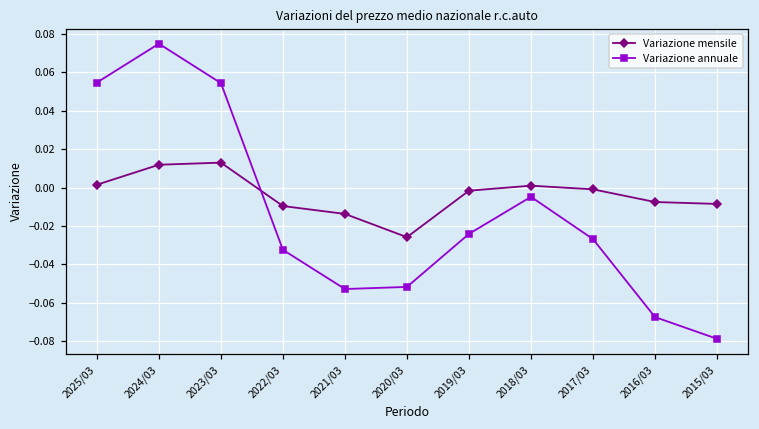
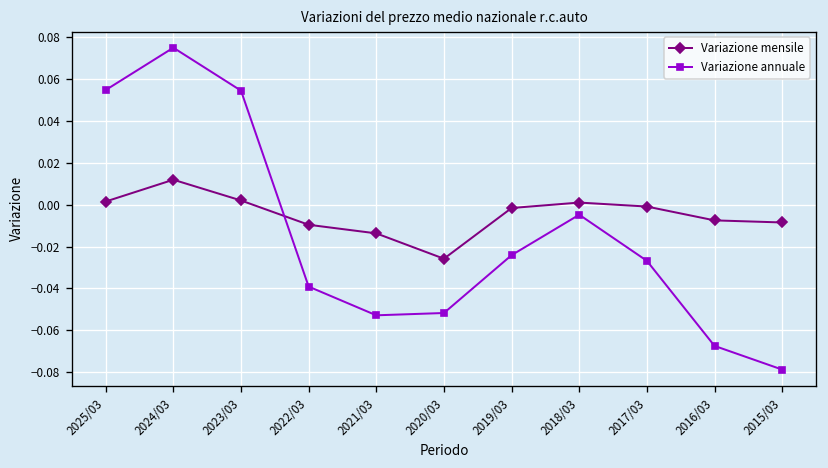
Variazione mensile, 2023/03: 0.013 -> 0.002
Variazione annuale, 2022/03: -0.032 -> -0.039
